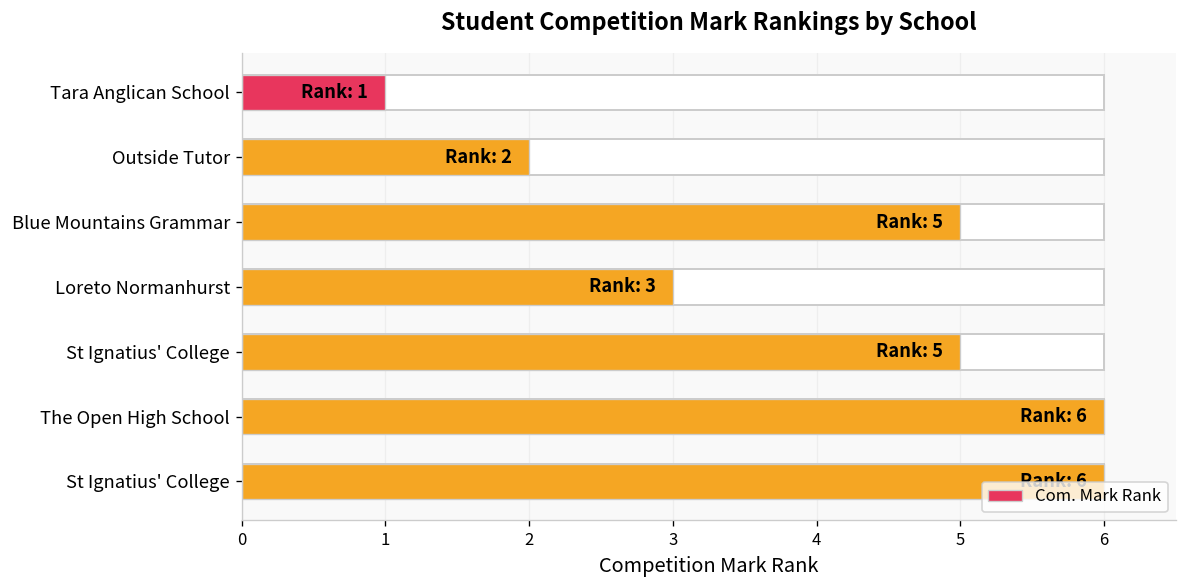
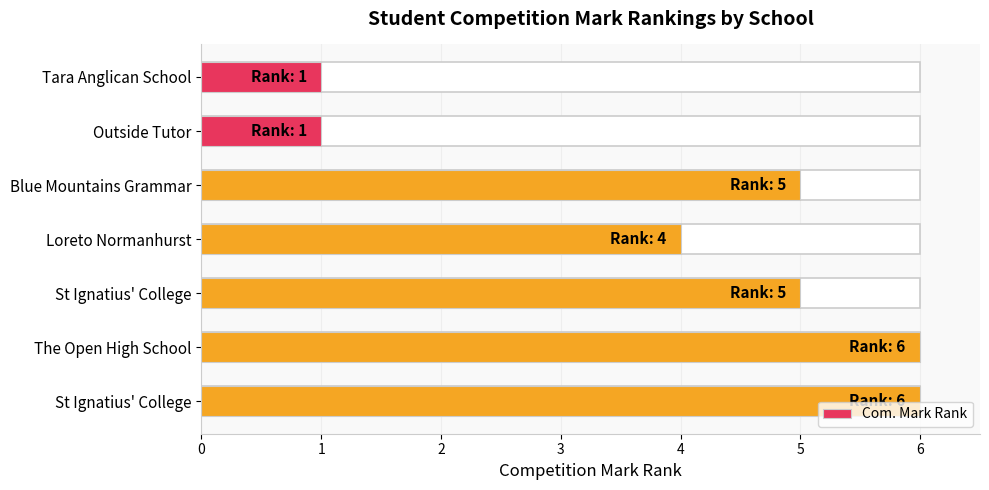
Com. Mark Rank, Outside Tutor: 2 -> 1
Com. Mark Rank, Loreto Normanhurst: 3 -> 4
